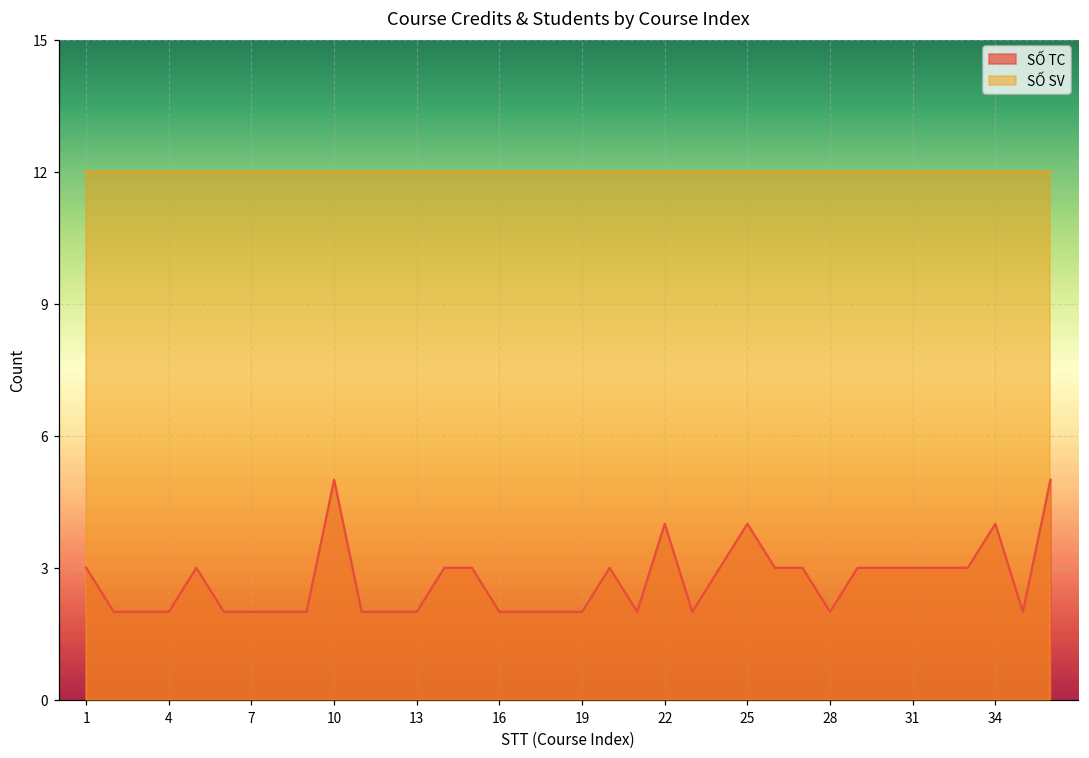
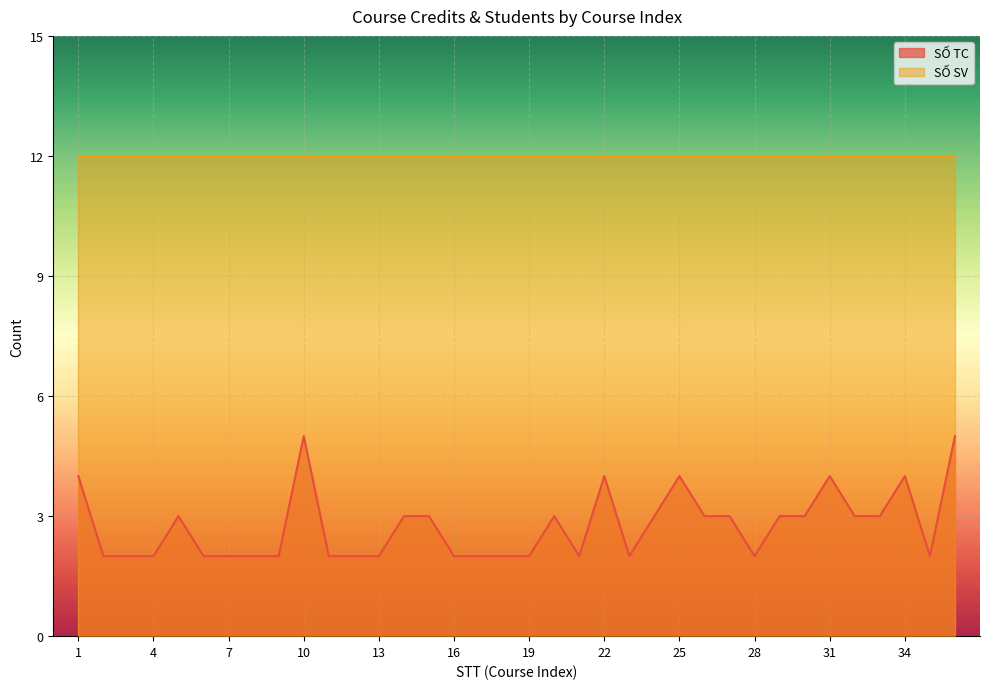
SỐ TC, 1: 3 -> 4
SỐ TC, 31: 3 -> 4
